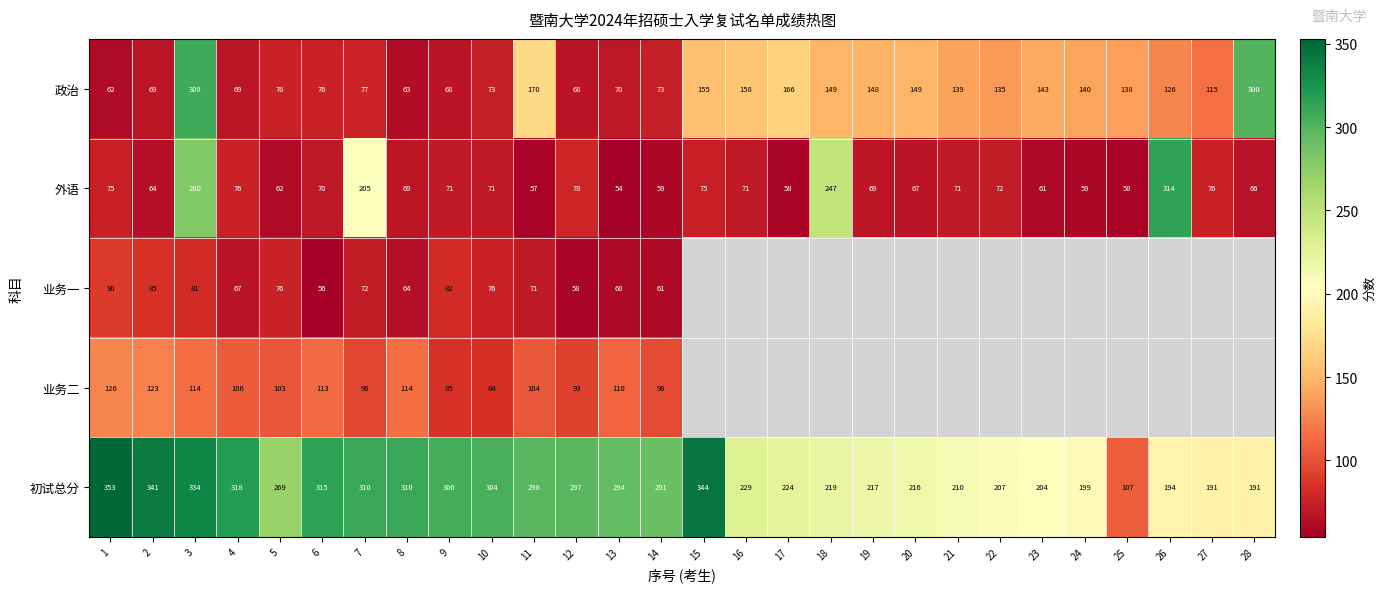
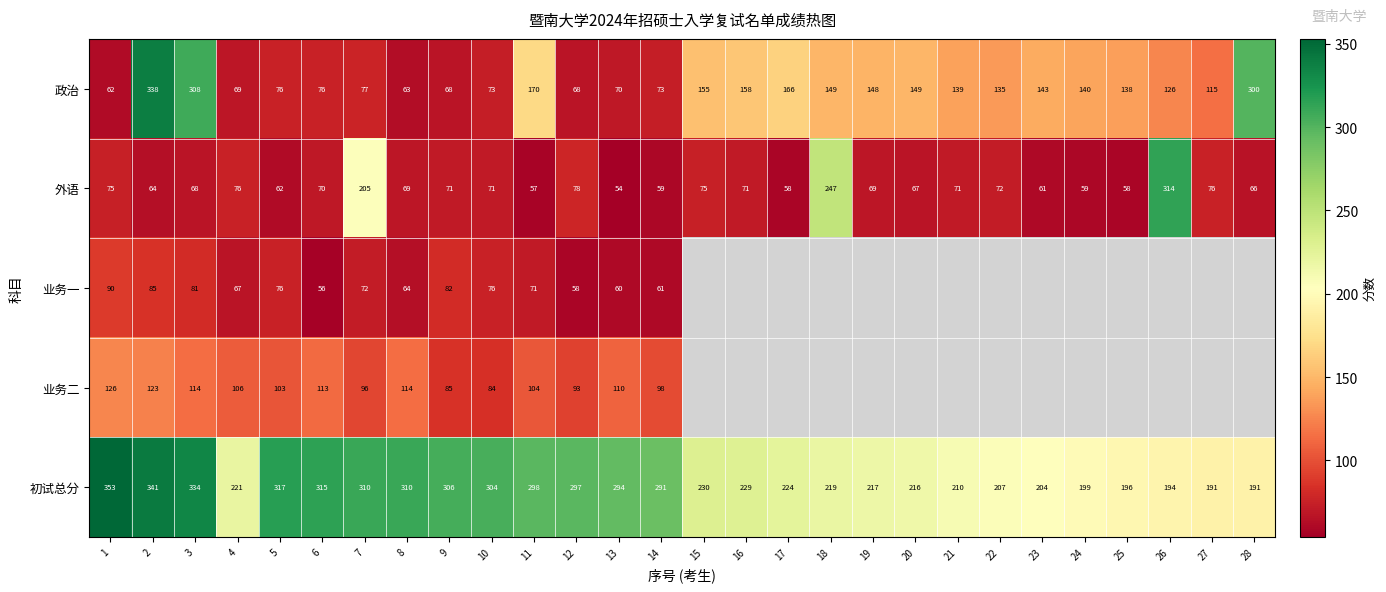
政治, 2: 69 -> 338
外语, 3: 280 -> 68
初试总分, 4: 318 -> 221
初试总分, 5: 269 -> 317
初试总分, 15: 344 -> 230
初试总分, 25: 107 -> 196
